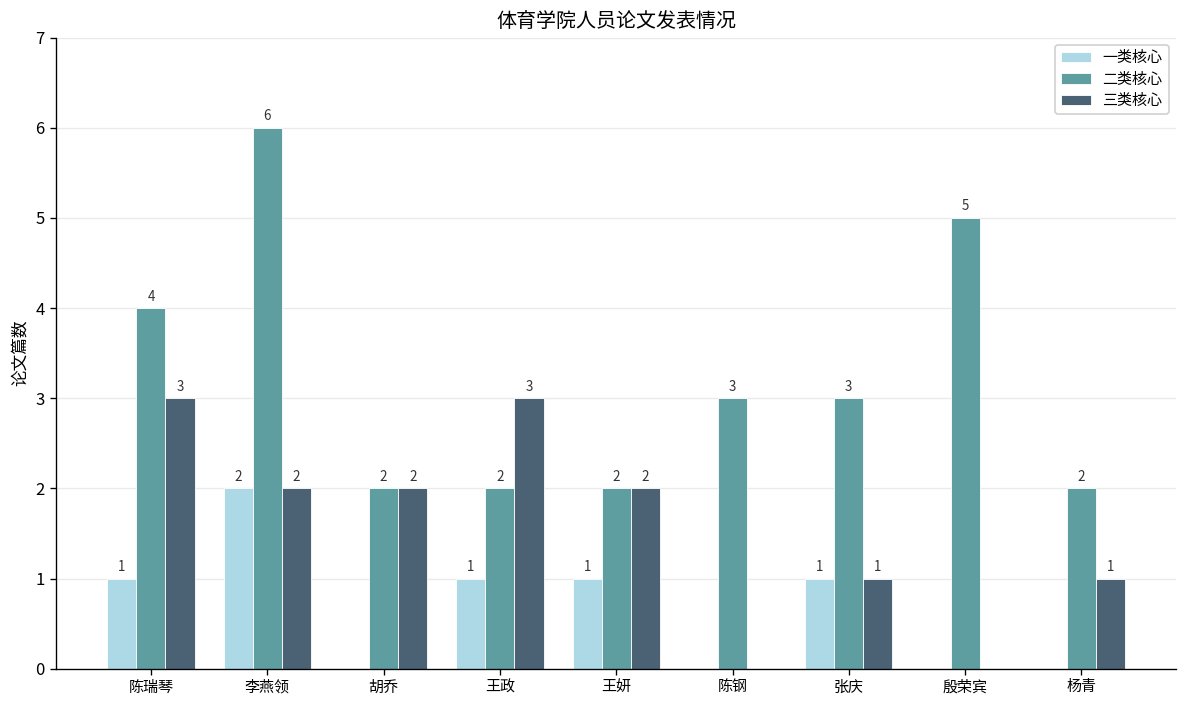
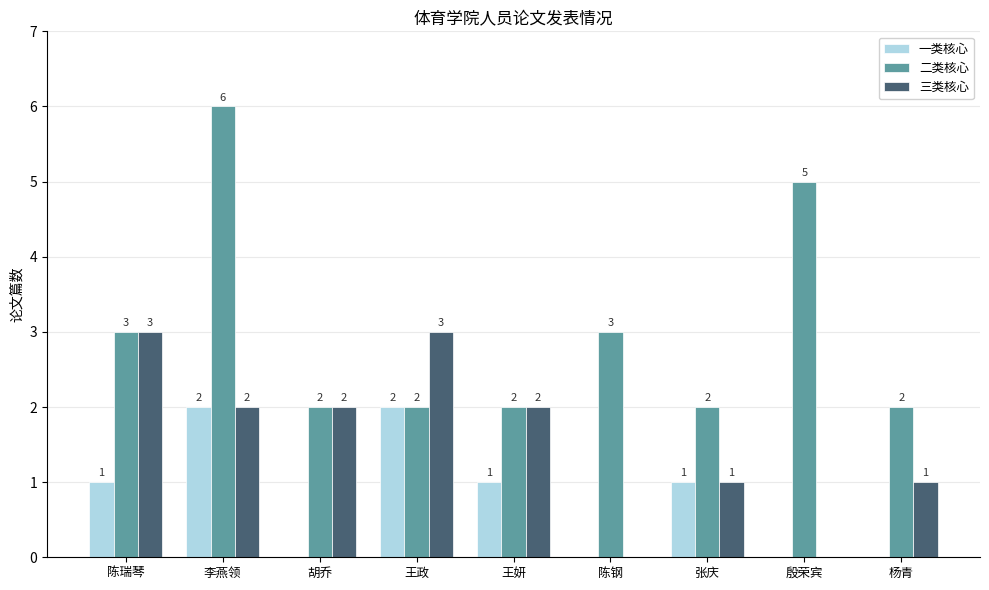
二类核心, 陈瑞琴: 4 -> 3
一类核心, 王政: 1 -> 2
二类核心, 张庆: 3 -> 2
